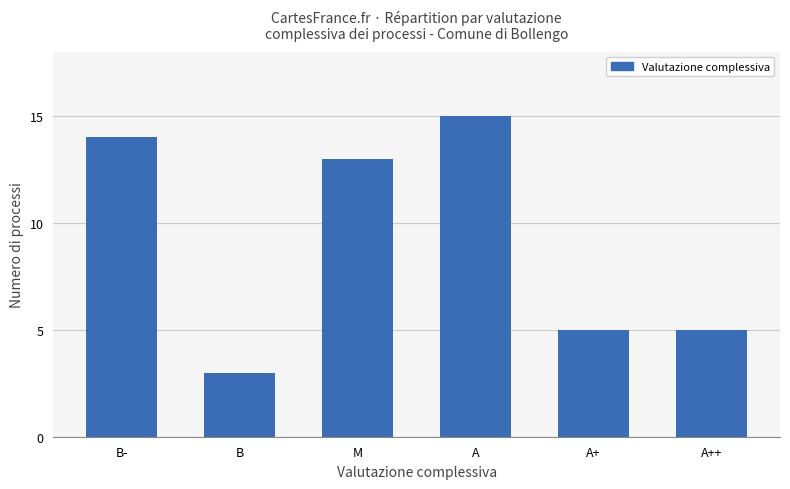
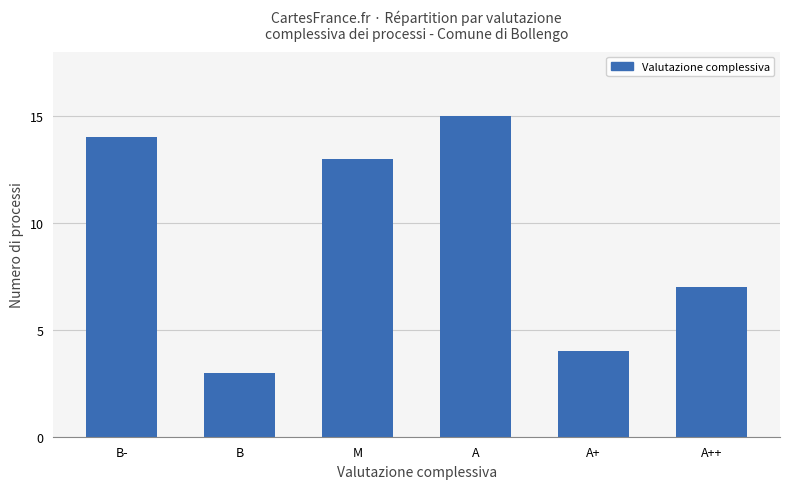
A+: 5 -> 4
A++: 5 -> 7
